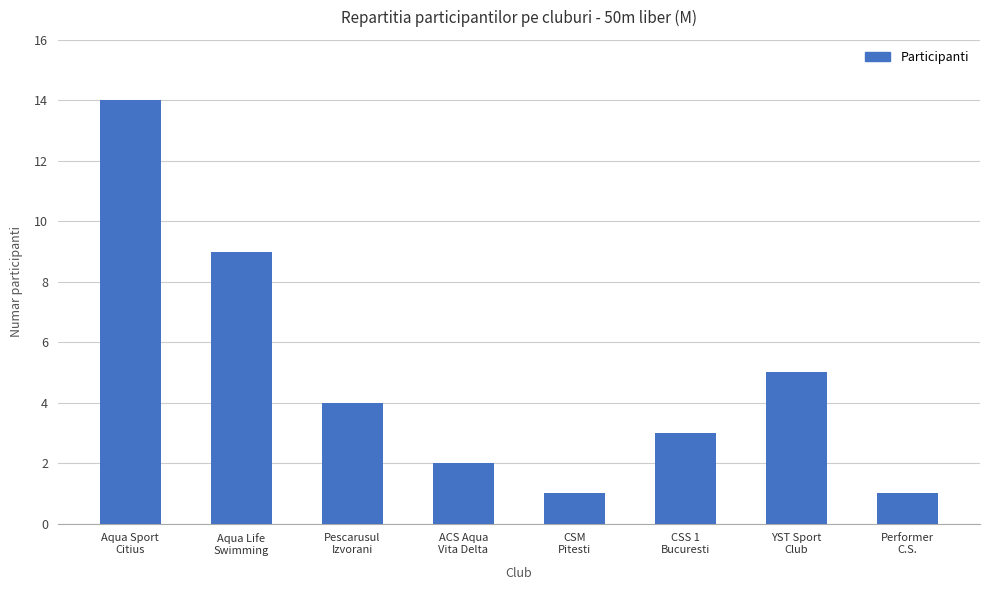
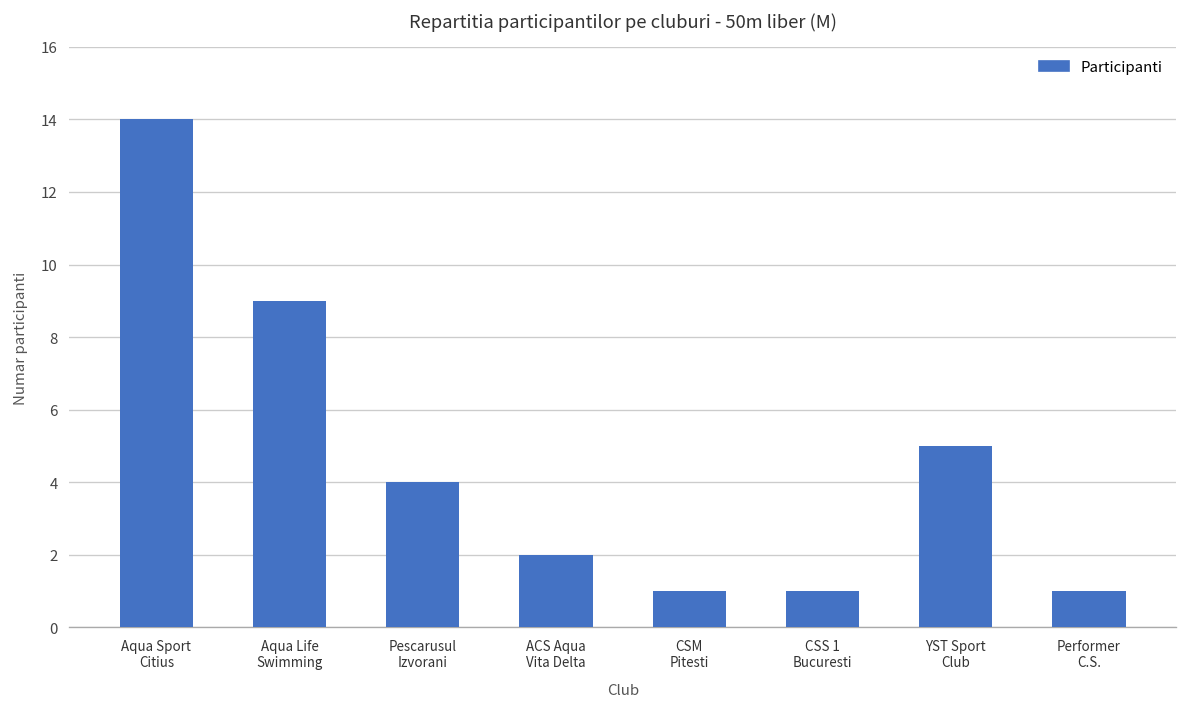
CSS 1 Bucuresti: 3 -> 1
